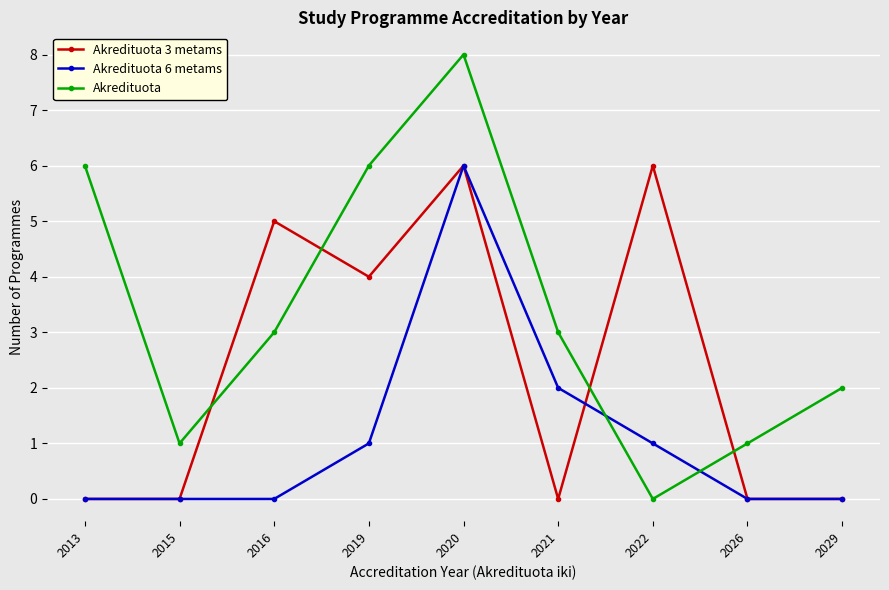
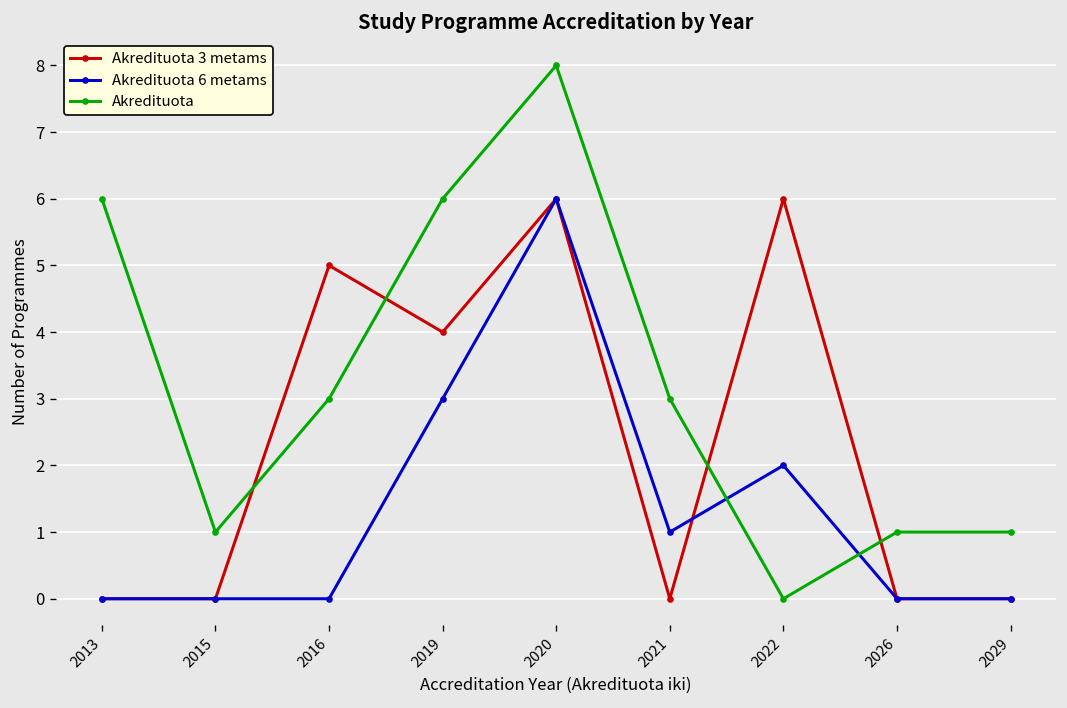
Akredituota 6 metams, 2019: 1 -> 3
Akredituota 6 metams, 2021: 2 -> 1
Akredituota 6 metams, 2022: 1 -> 2
Akredituota, 2029: 2 -> 1
